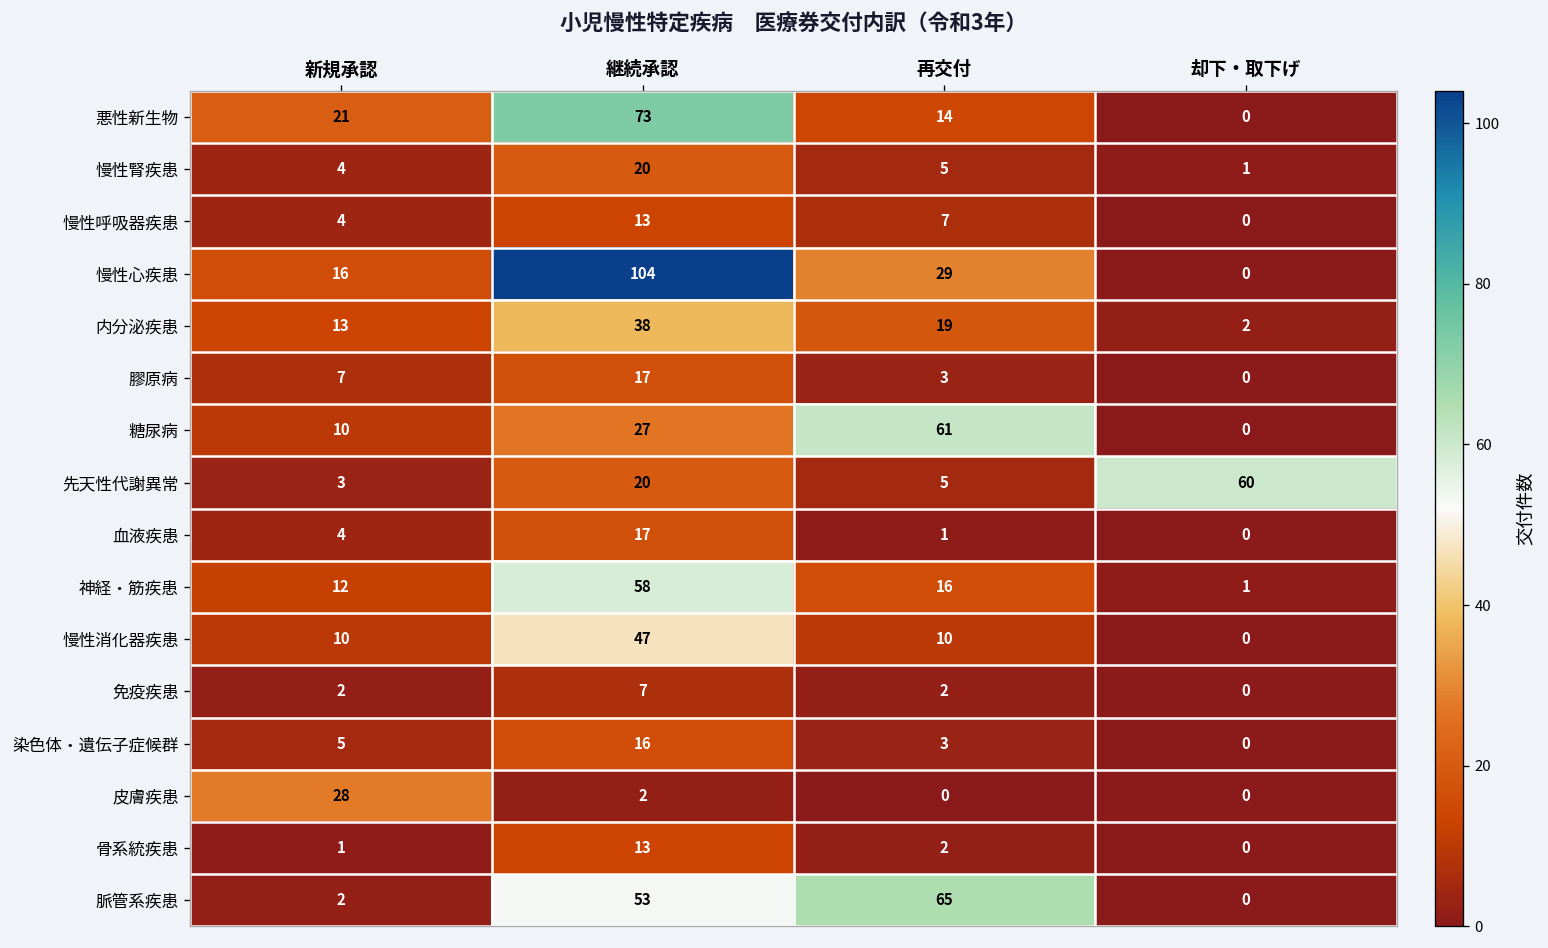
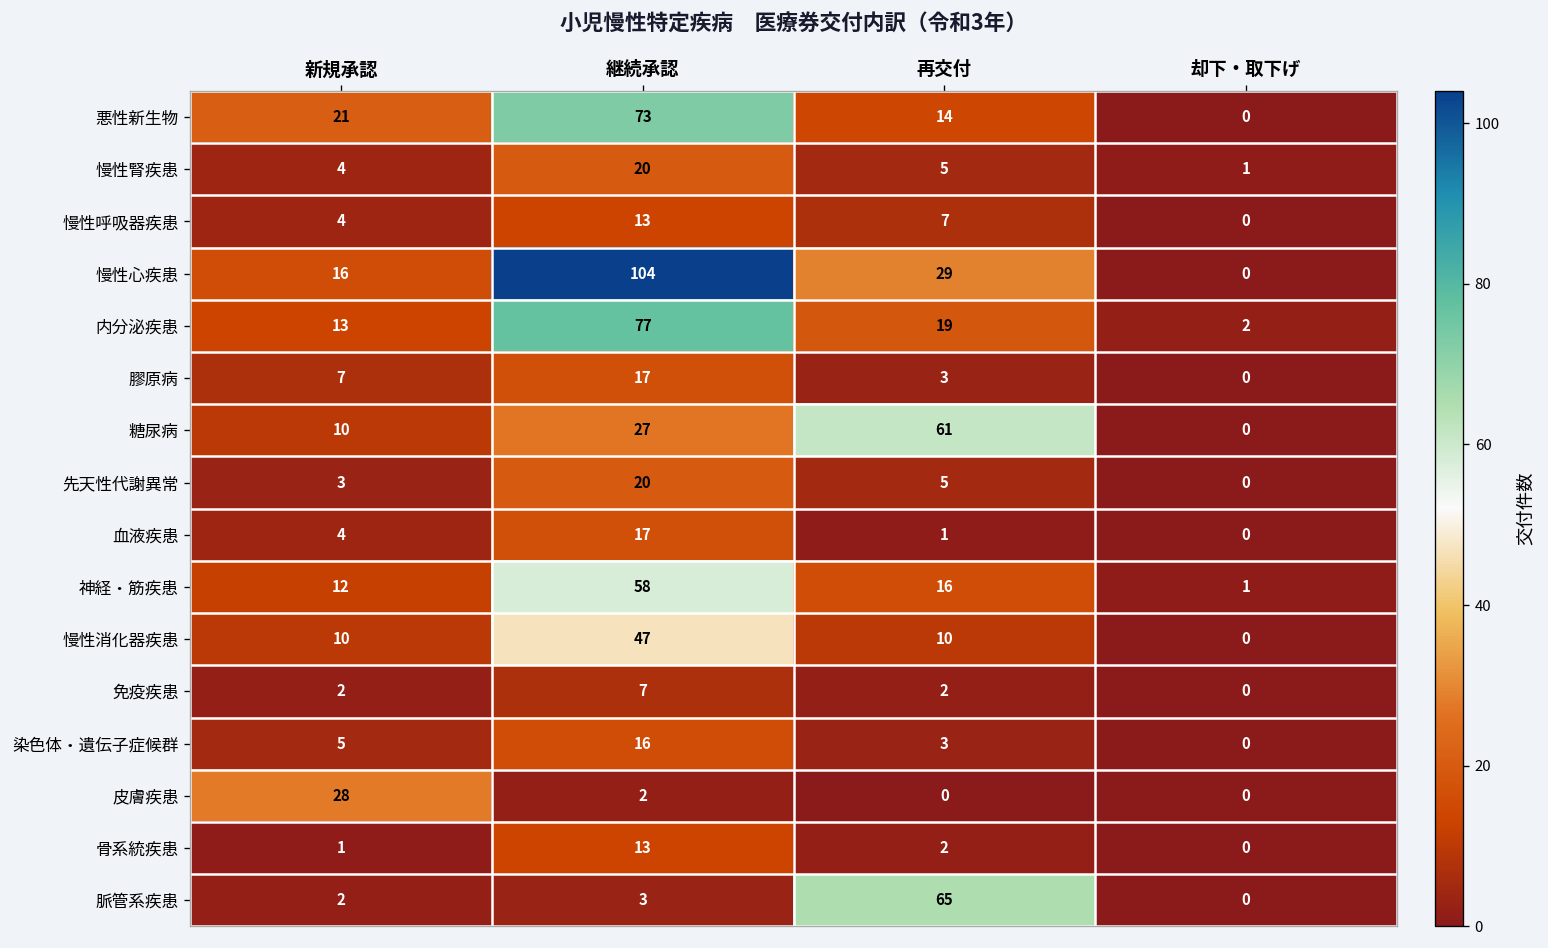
内分泌疾患, 継続承認: 38 -> 77
先天性代謝異常, 却下・取下げ: 60 -> 0
脈管系疾患, 継続承認: 53 -> 3
